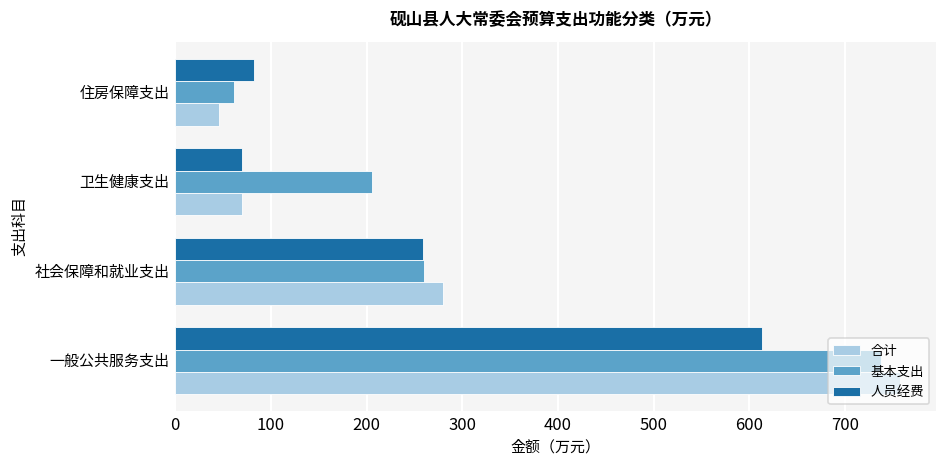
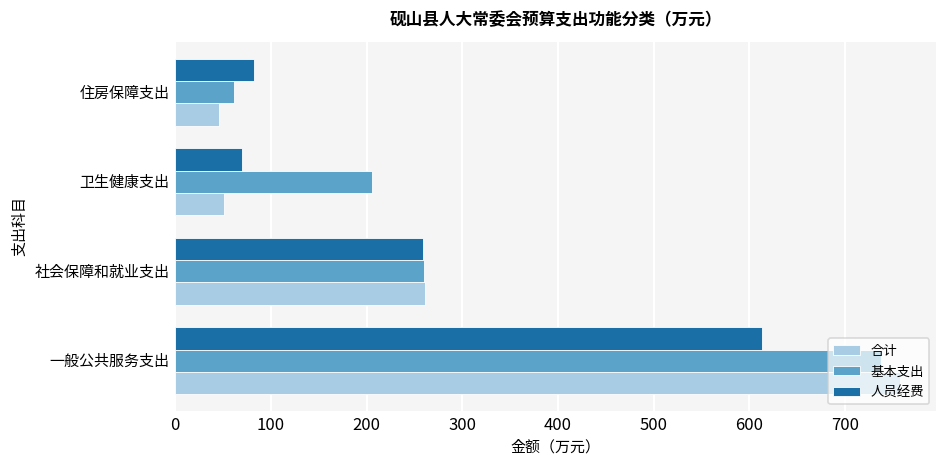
合计, 卫生健康支出: 70 -> 50
合计, 社会保障和就业支出: 280 -> 260
